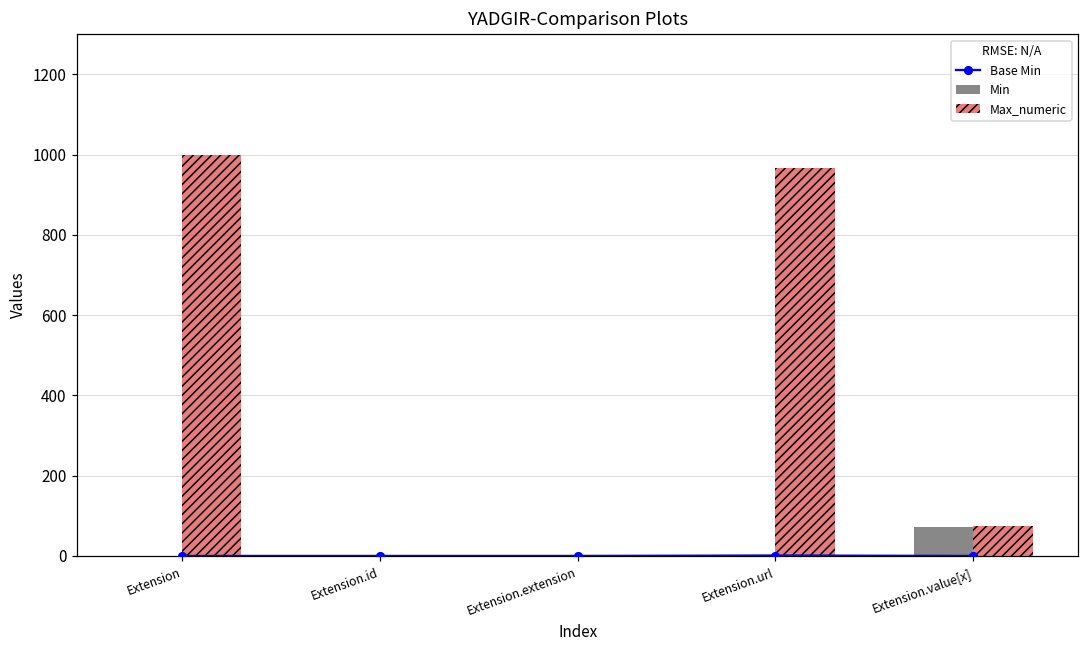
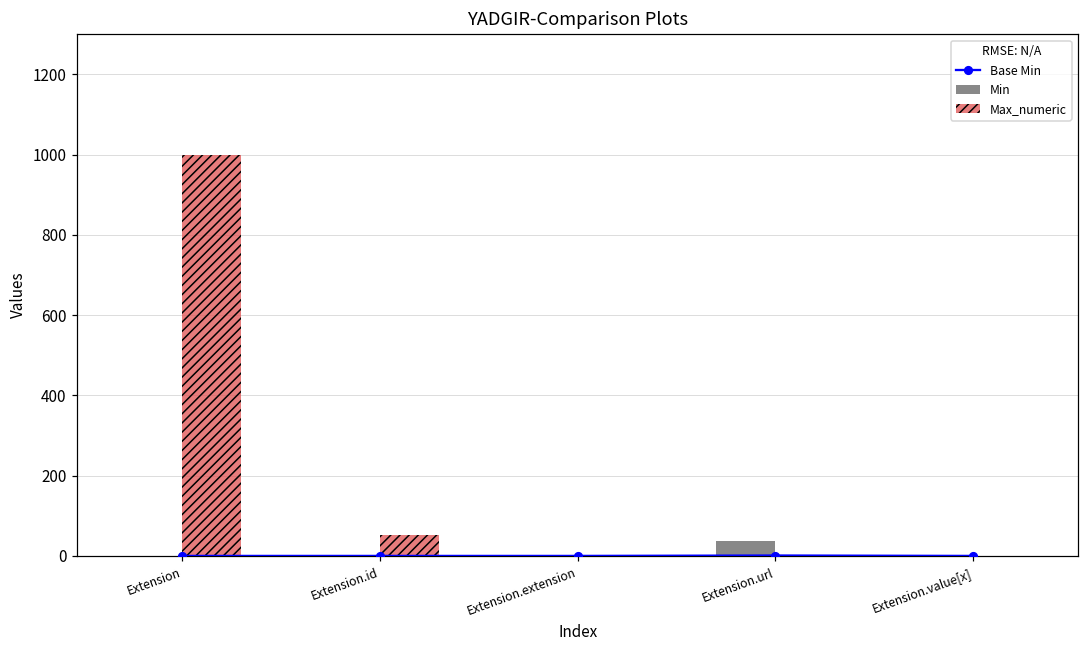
Max_numeric, Extension.id: 0 -> 50
Min, Extension.url: 0 -> 40
Max_numeric, Extension.url: 970 -> 0
Min, Extension.value[x]: 70 -> 0
Max_numeric, Extension.value[x]: 70 -> 0
